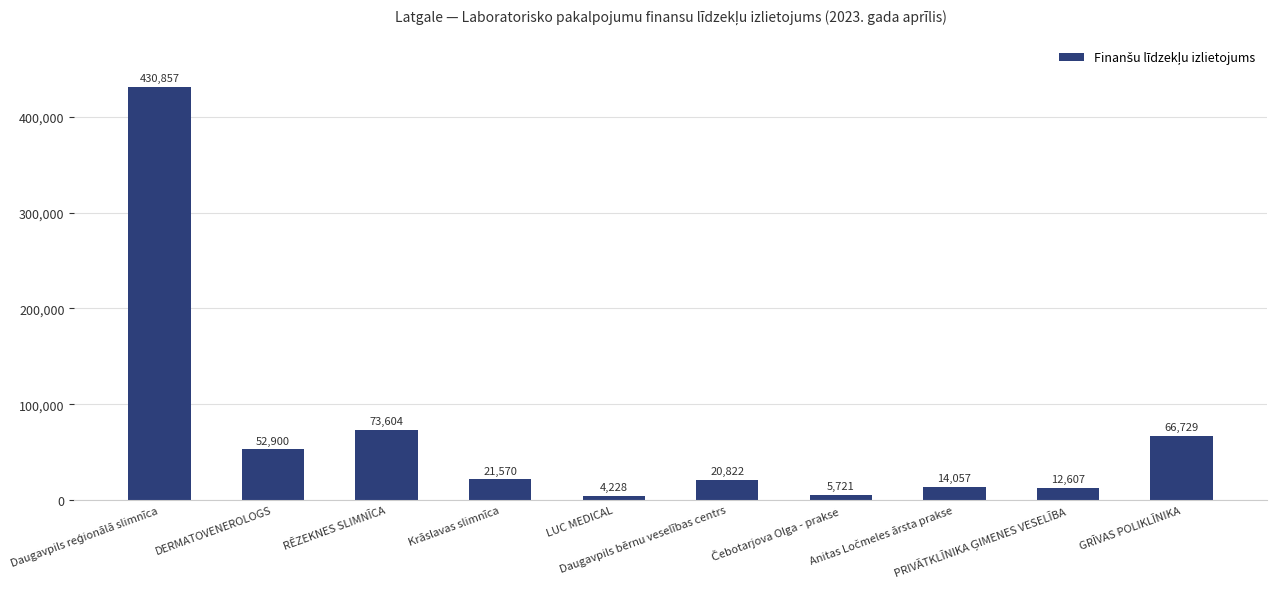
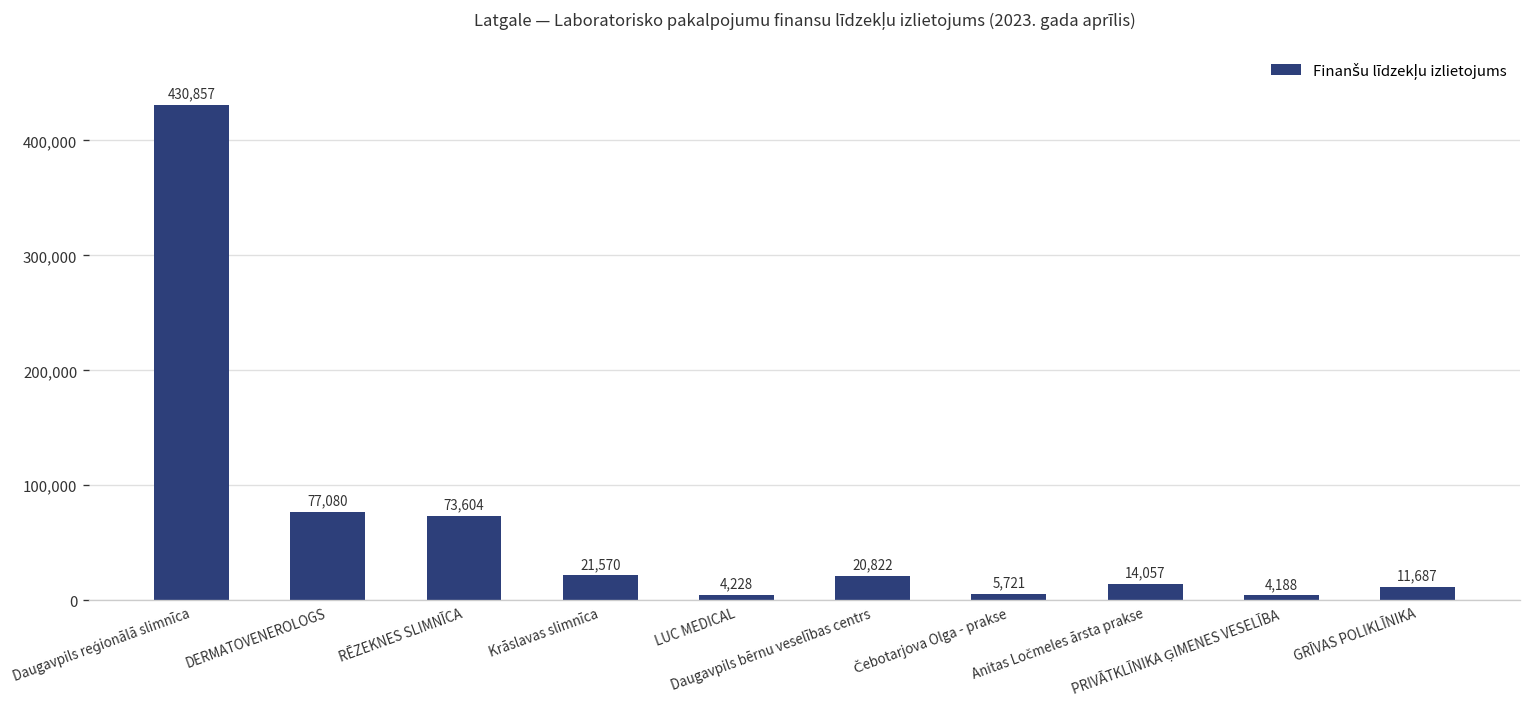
DERMATOVENEROLOGS: 52,900 -> 77,080
PRIVĀTKLĪNIKA ĢIMENES VESELĪBA: 12,607 -> 4,188
GRĪVAS POLIKLĪNIKA: 66,729 -> 11,687
